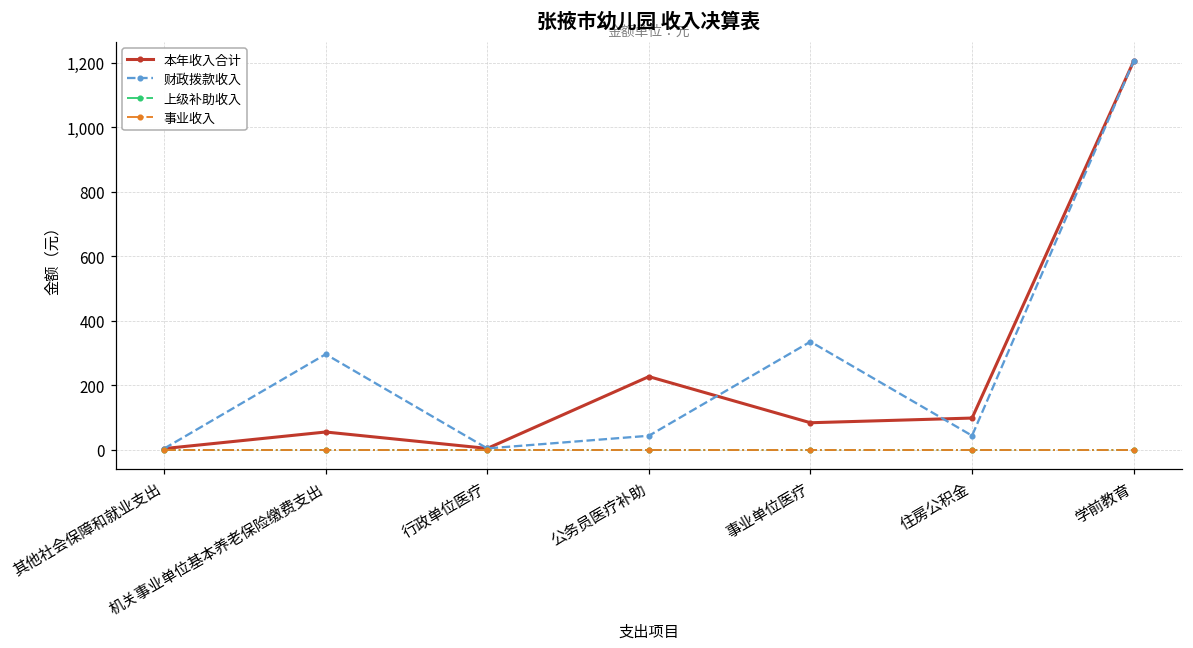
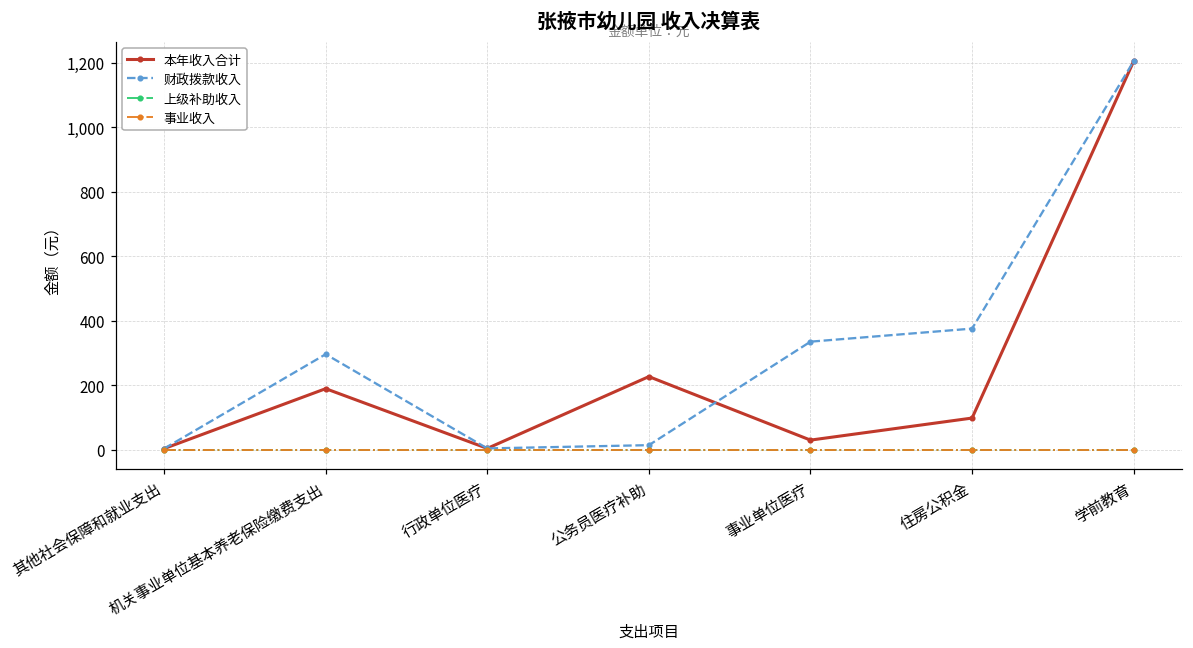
本年收入合计, 机关事业单位基本养老保险缴费支出: 60 -> 190
财政拨款收入, 公务员医疗补助: 40 -> 10
本年收入合计, 事业单位医疗: 80 -> 30
财政拨款收入, 住房公积金: 40 -> 380
